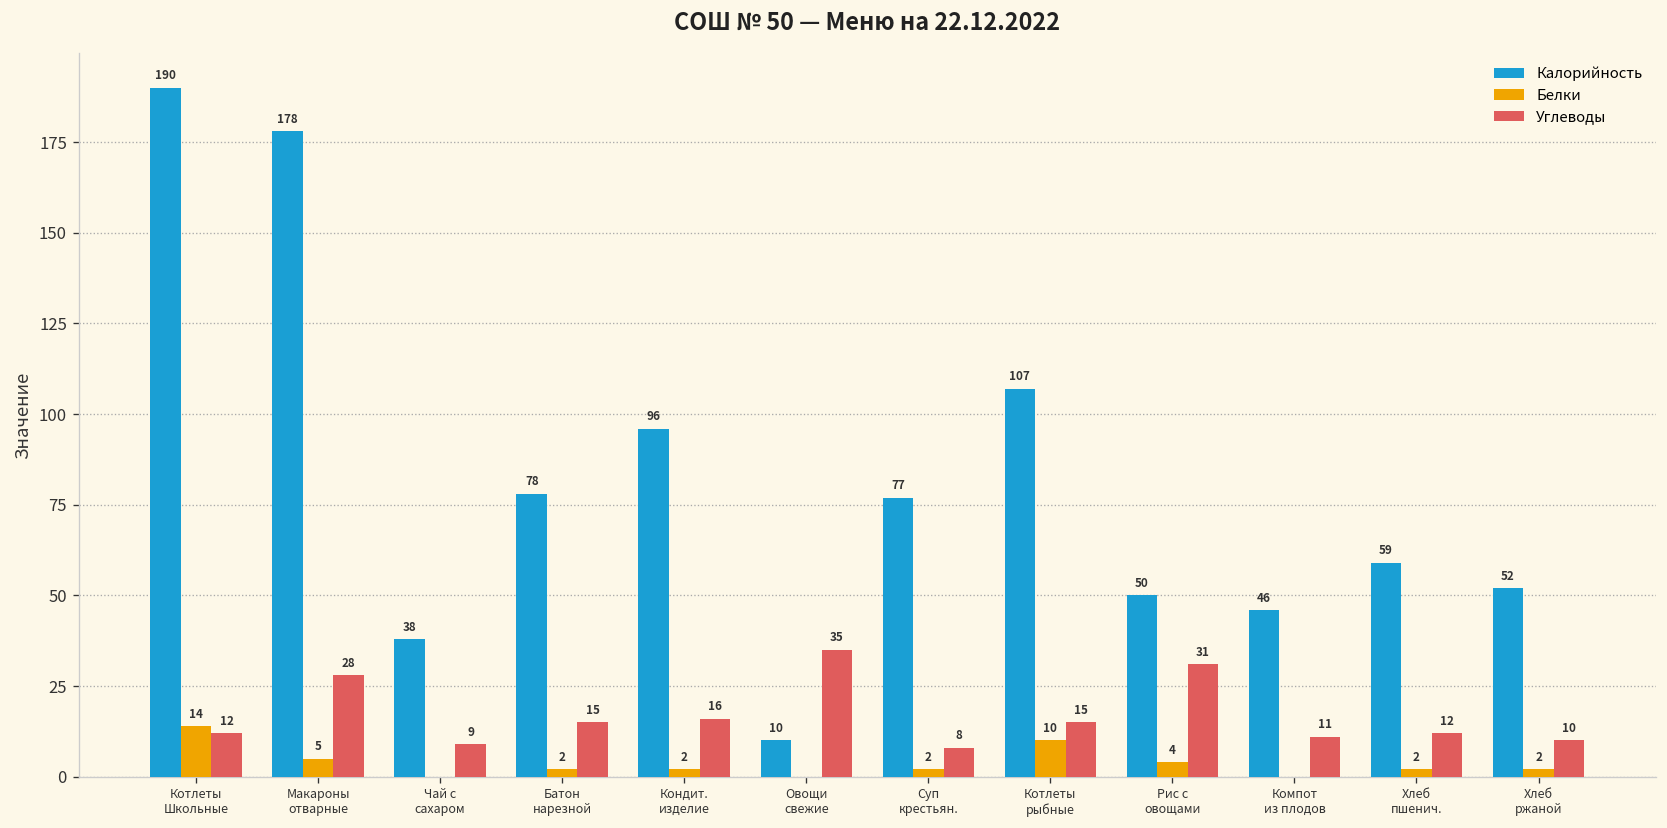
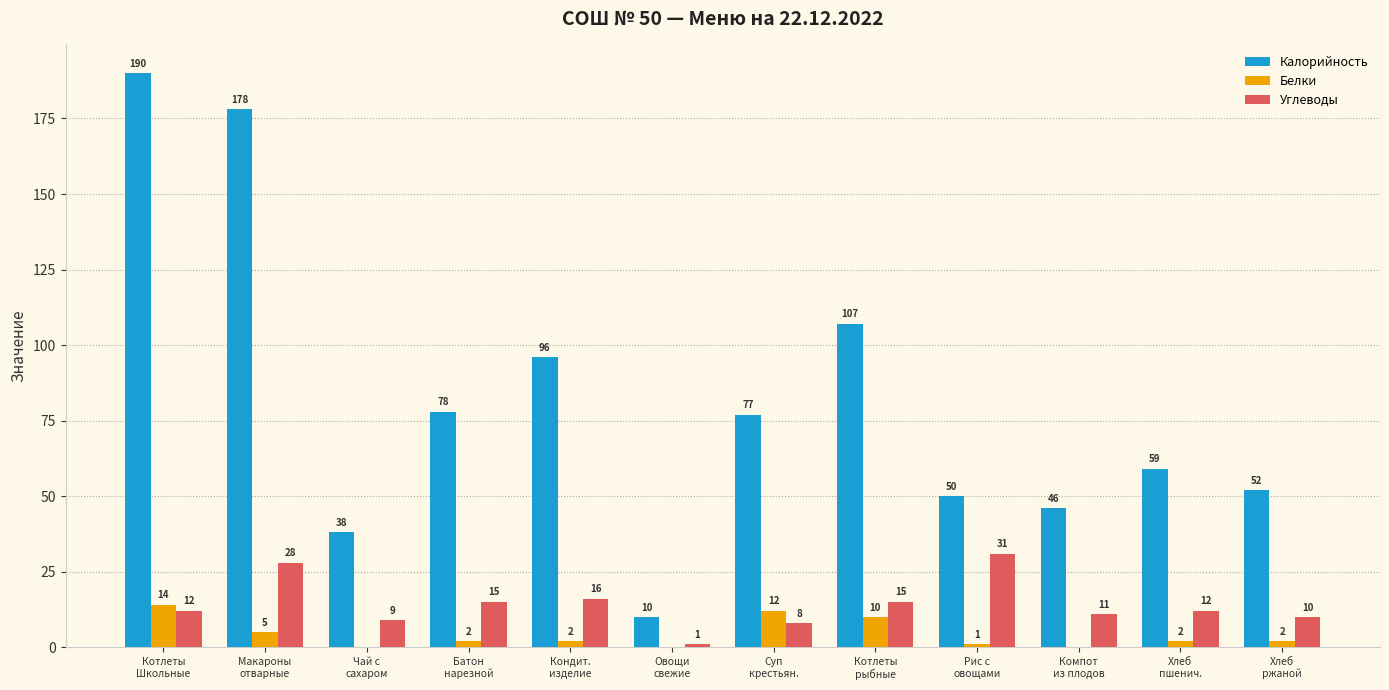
Углеводы, Овощи свежие: 35 -> 1
Белки, Суп крестьян.: 2 -> 12
Белки, Рис с овощами: 4 -> 1
